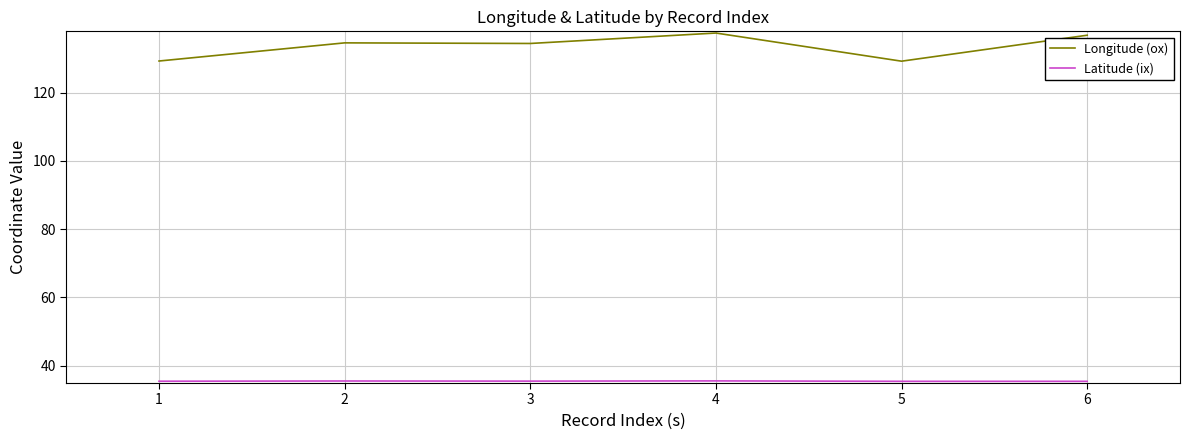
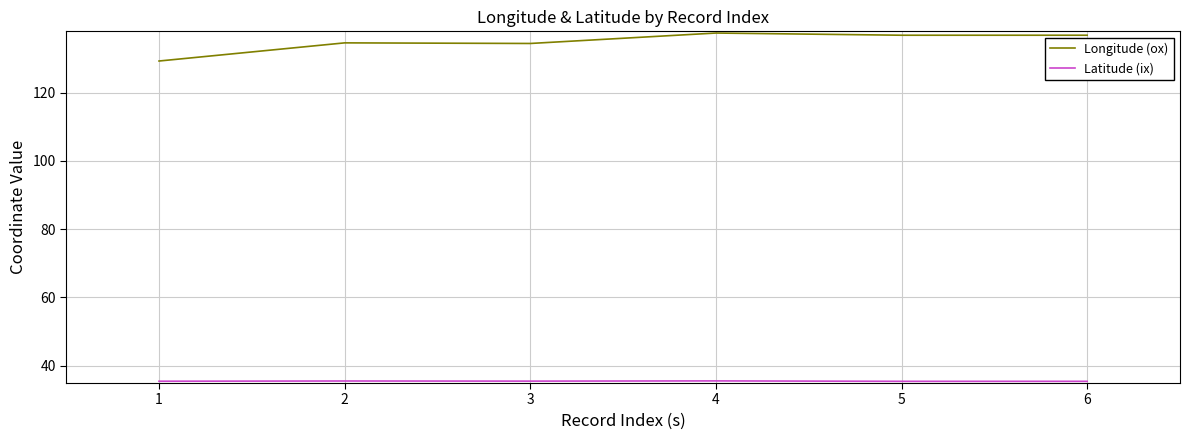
Longitude (ox), 5: 129 -> 137
